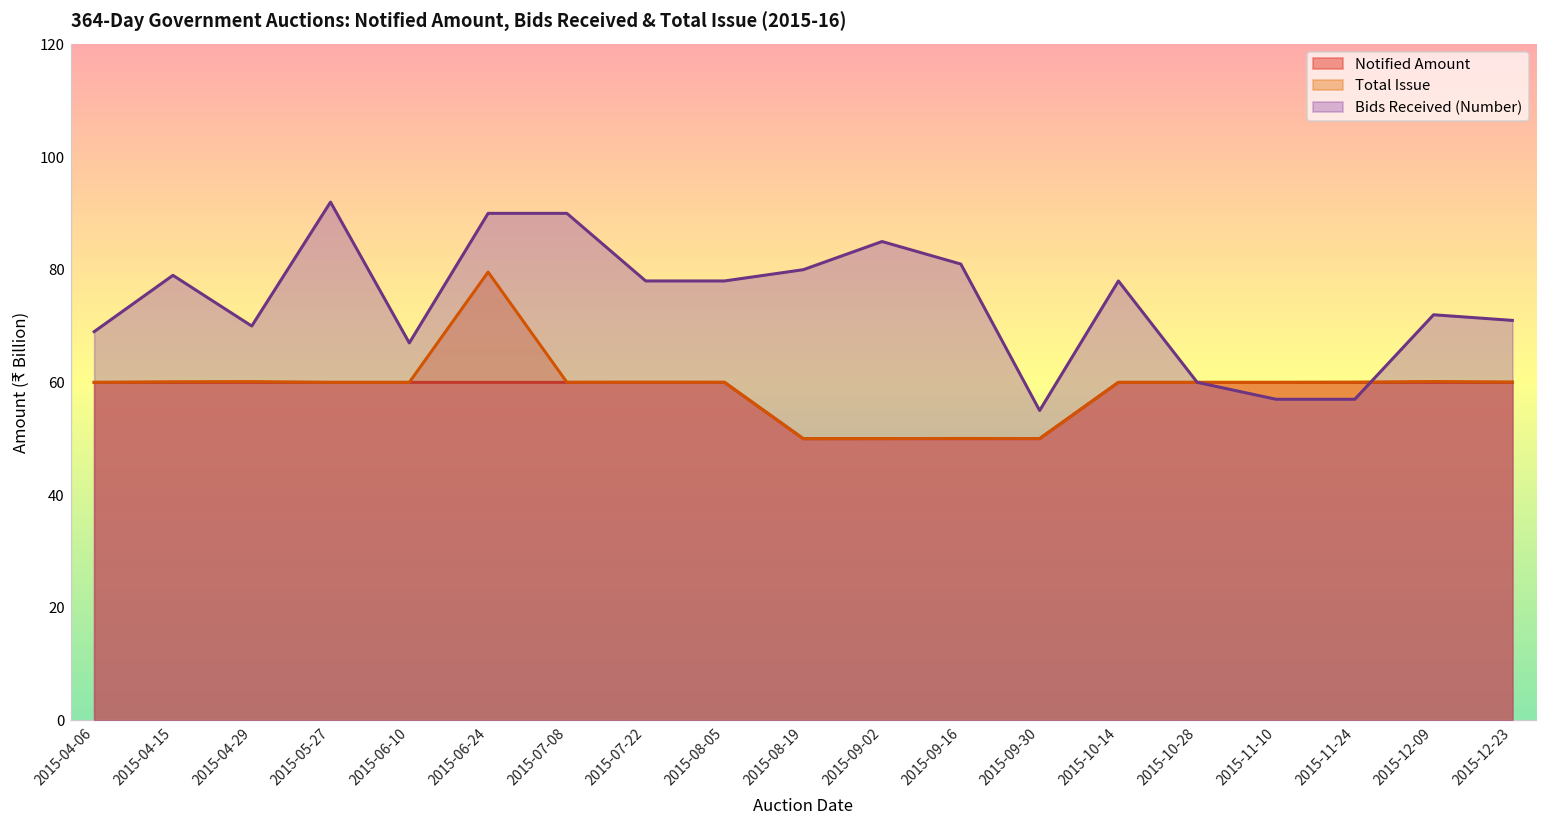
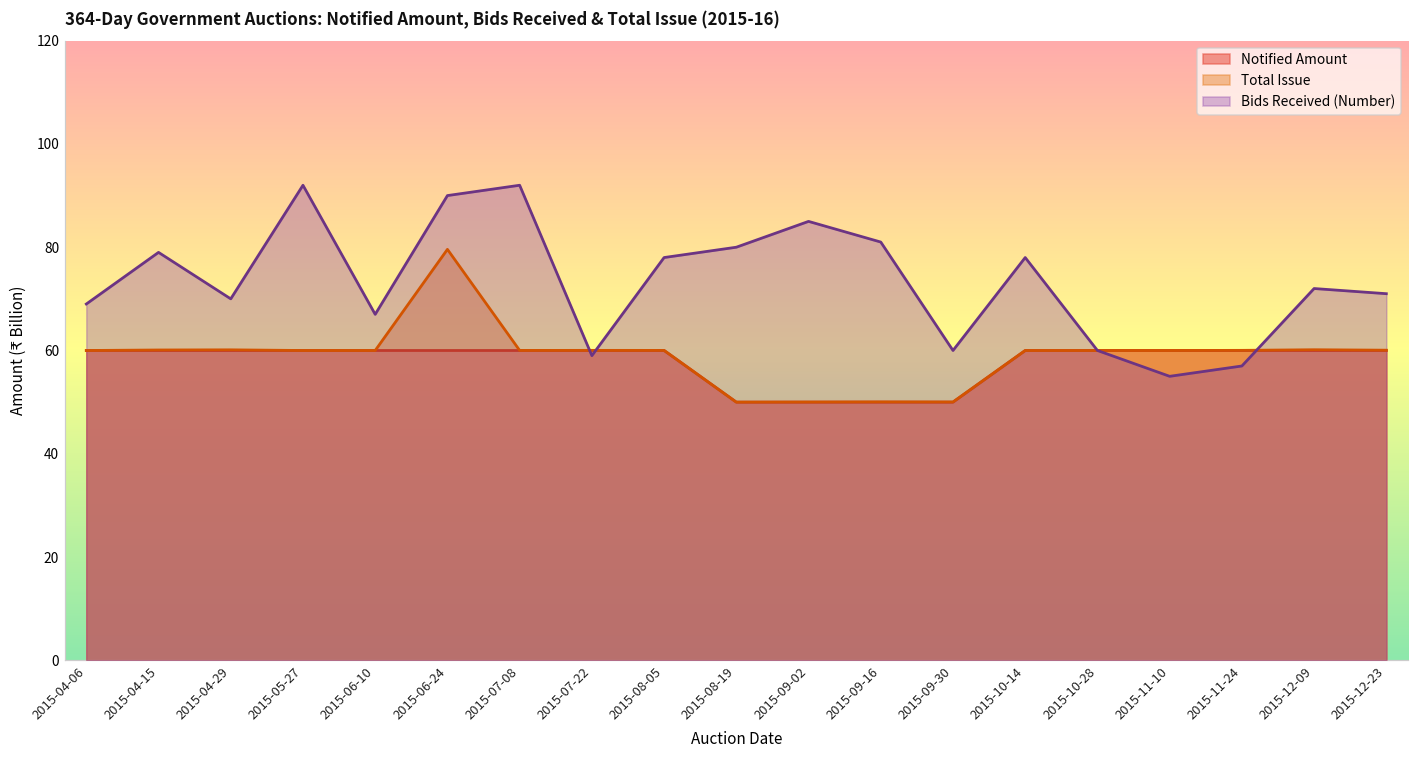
Bids Received (Number), 2015-07-08: 90 -> 92
Bids Received (Number), 2015-07-22: 78 -> 59
Bids Received (Number), 2015-09-30: 55 -> 60
Bids Received (Number), 2015-11-10: 57 -> 55
